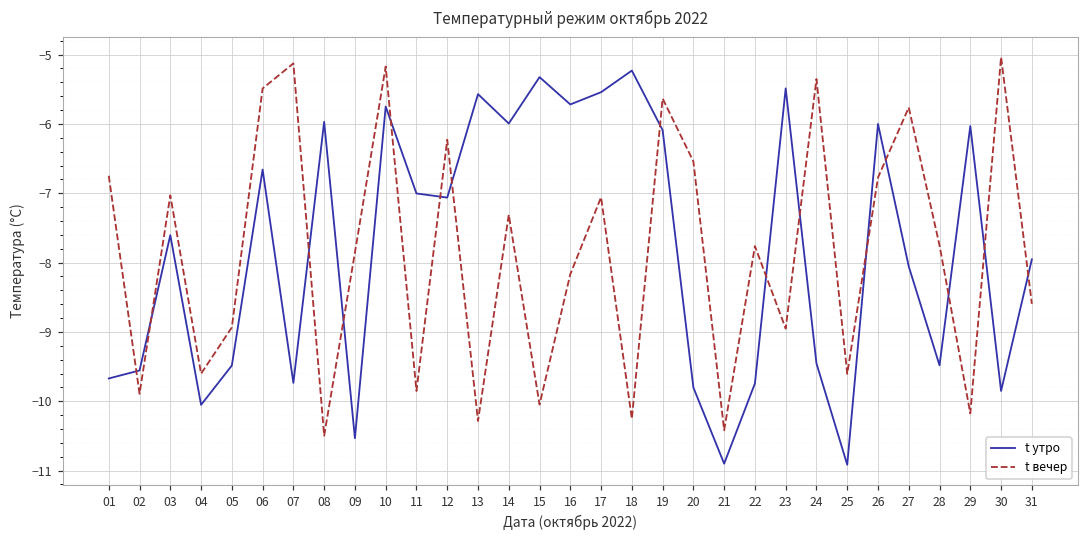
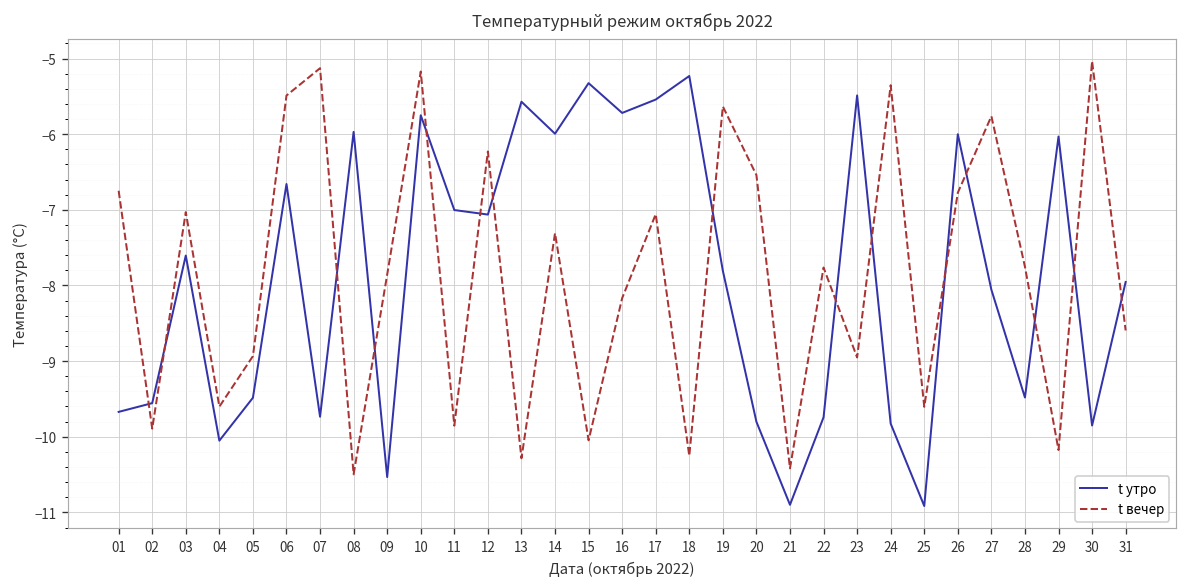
t утро, 19: -6.1 -> -7.8
t утро, 24: -9.5 -> -9.8
